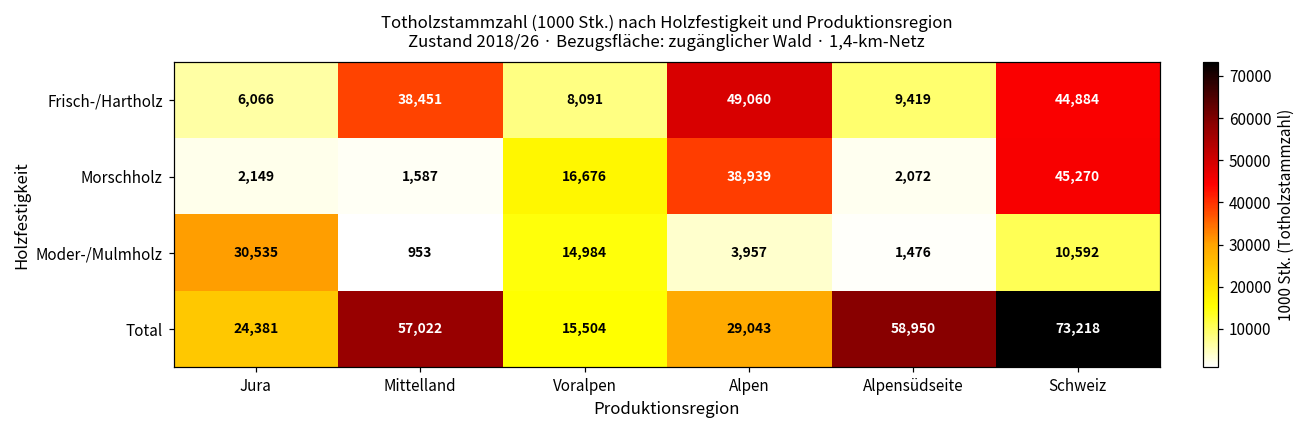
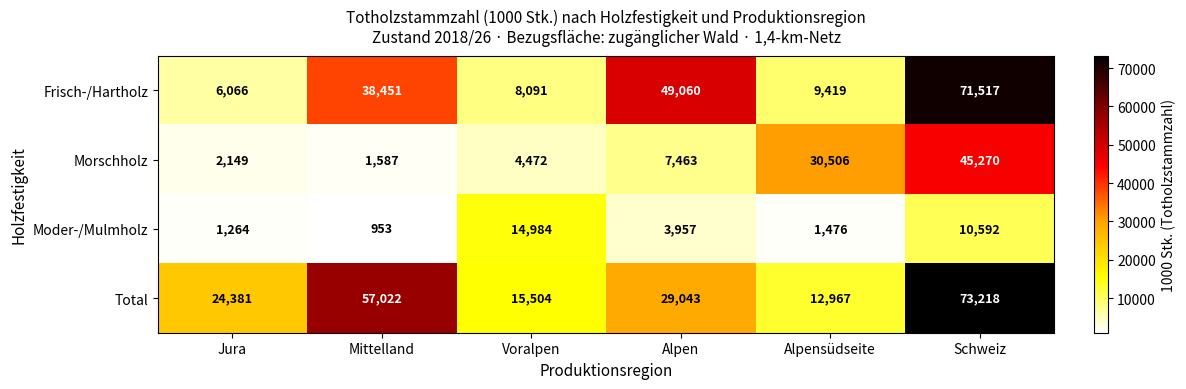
Frisch-/Hartholz, Schweiz: 44,884 -> 71,517
Morschholz, Voralpen: 16,676 -> 4,472
Morschholz, Alpen: 38,939 -> 7,463
Morschholz, Alpensüdseite: 2,072 -> 30,506
Moder-/Mulmholz, Jura: 30,535 -> 1,264
Total, Alpensüdseite: 58,950 -> 12,967
